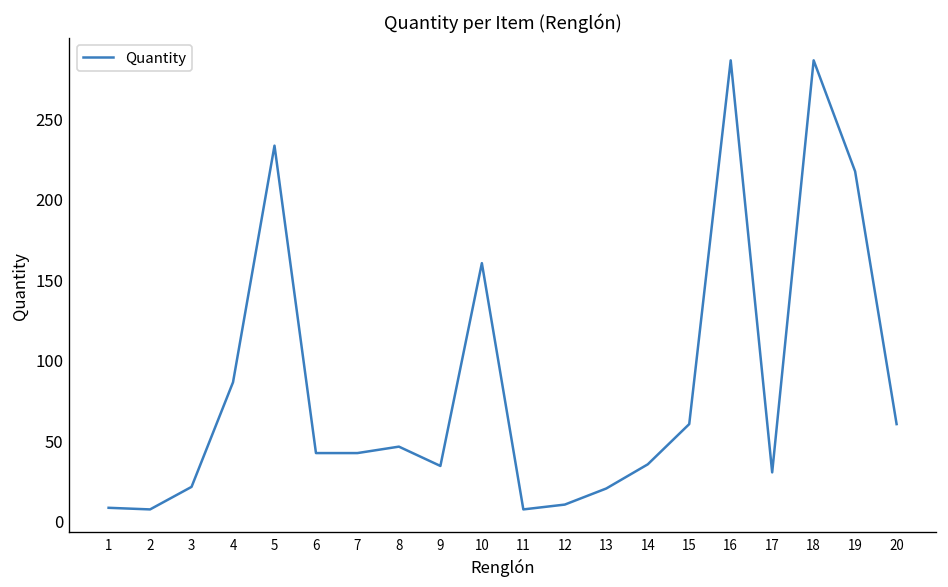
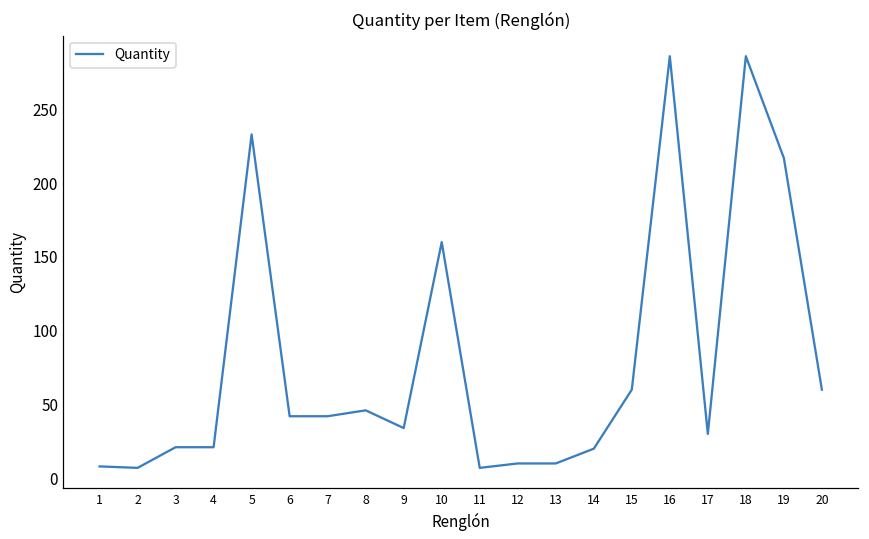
4: 86 -> 21
13: 20 -> 10
14: 35 -> 20
